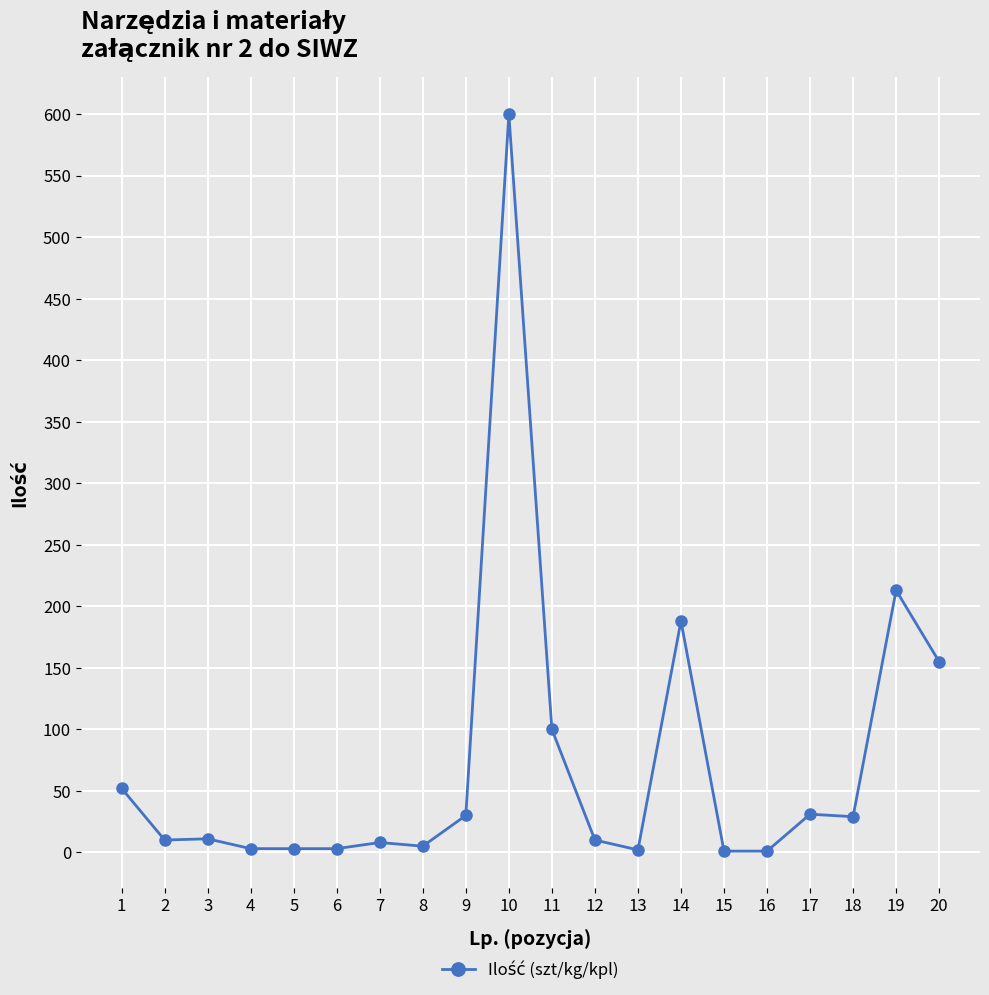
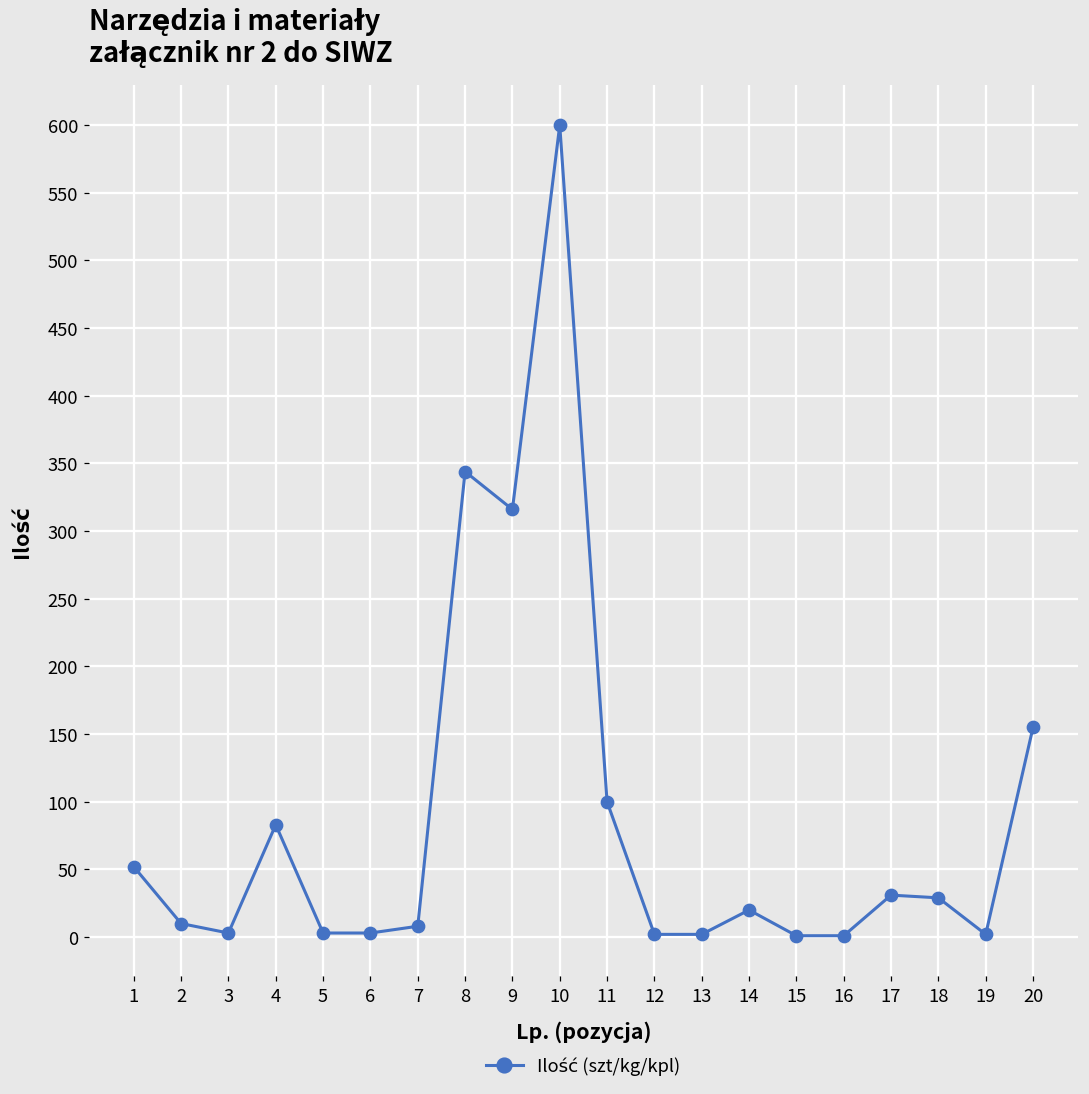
3: 11 -> 3
4: 3 -> 83
8: 5 -> 344
9: 30 -> 316
12: 10 -> 2
14: 188 -> 20
19: 213 -> 2
